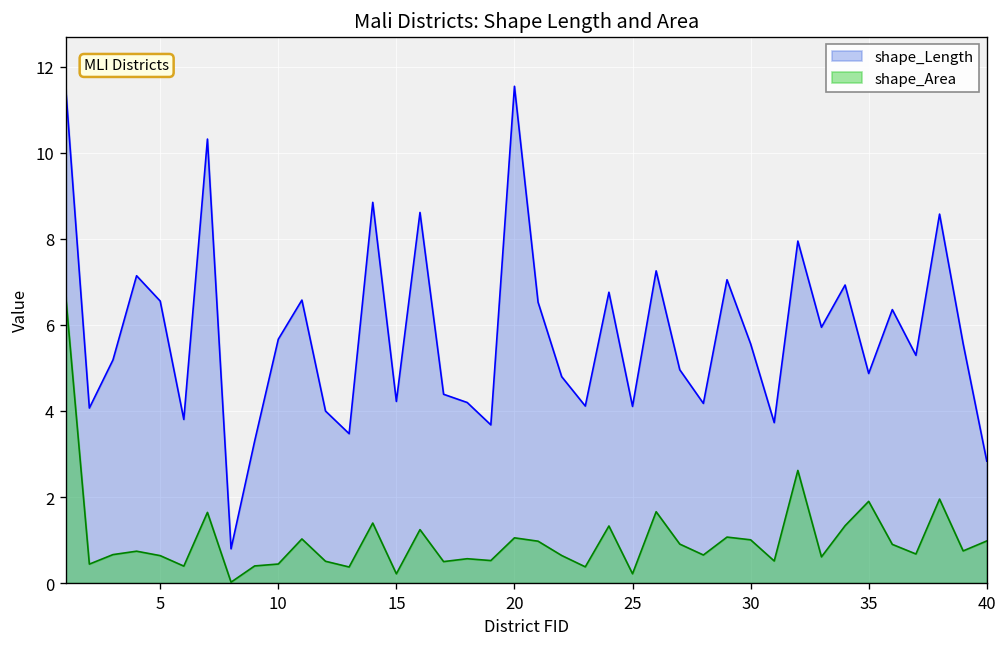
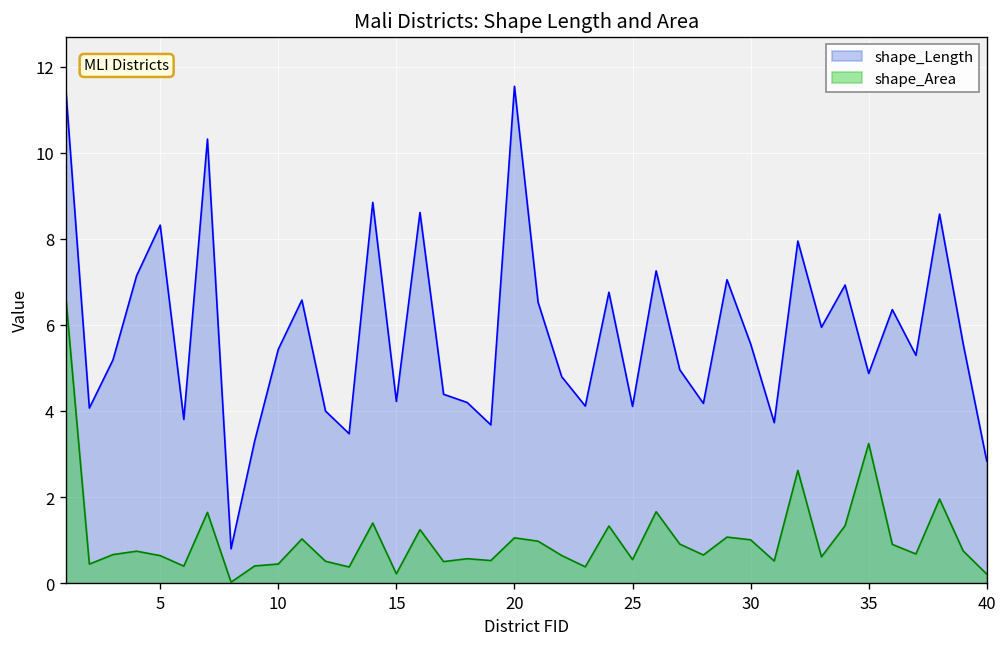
shape_Length, 5: 6.6 -> 8.3
shape_Length, 10: 5.7 -> 5.4
shape_Area, 25: 0.2 -> 0.5
shape_Area, 35: 1.9 -> 3.2
shape_Area, 40: 1.0 -> 0.2
